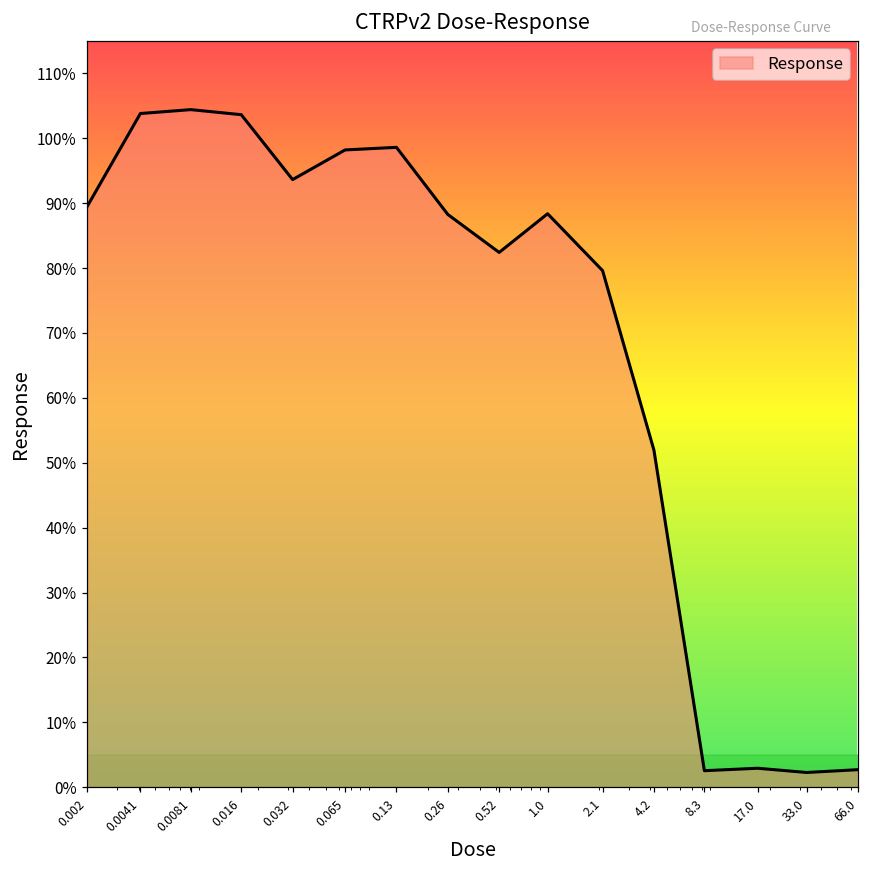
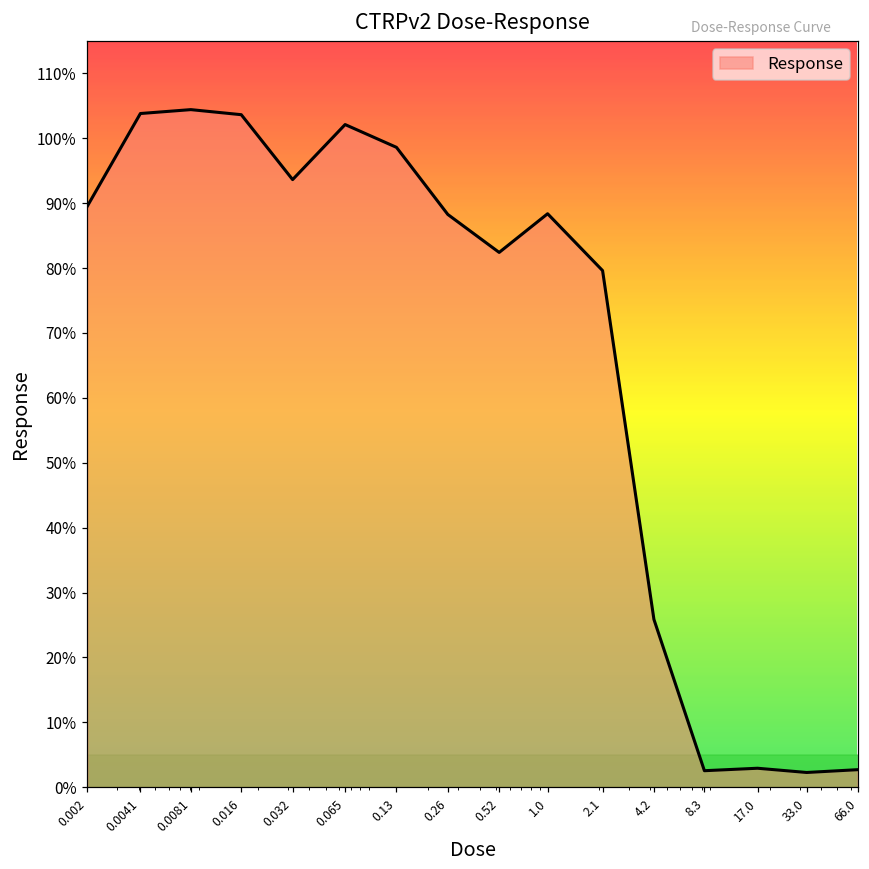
0.065: 98% -> 102%
4.2: 52% -> 26%
